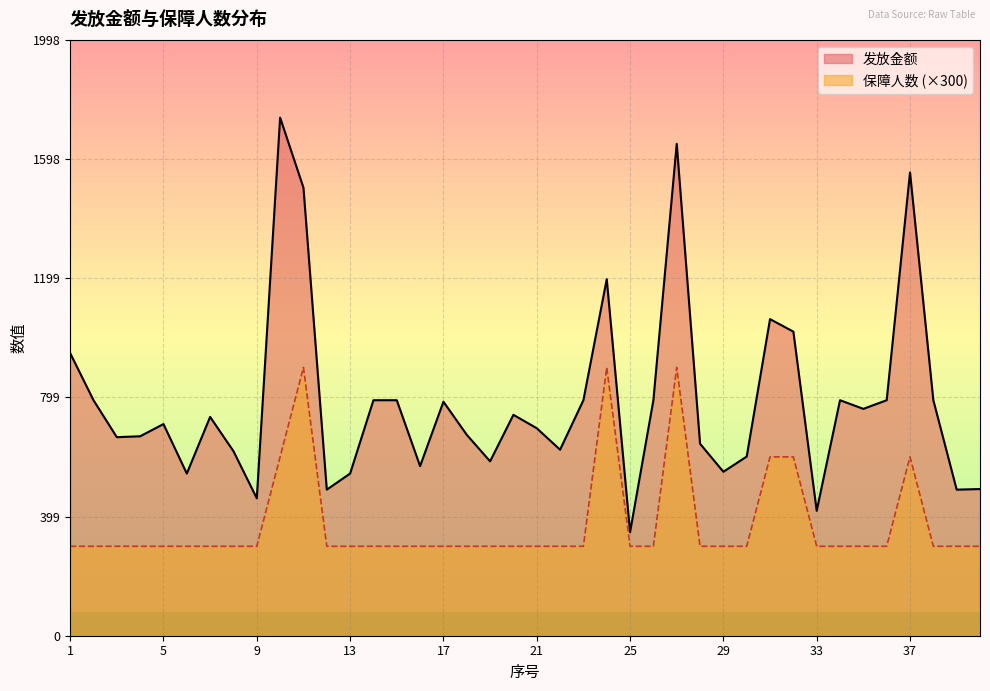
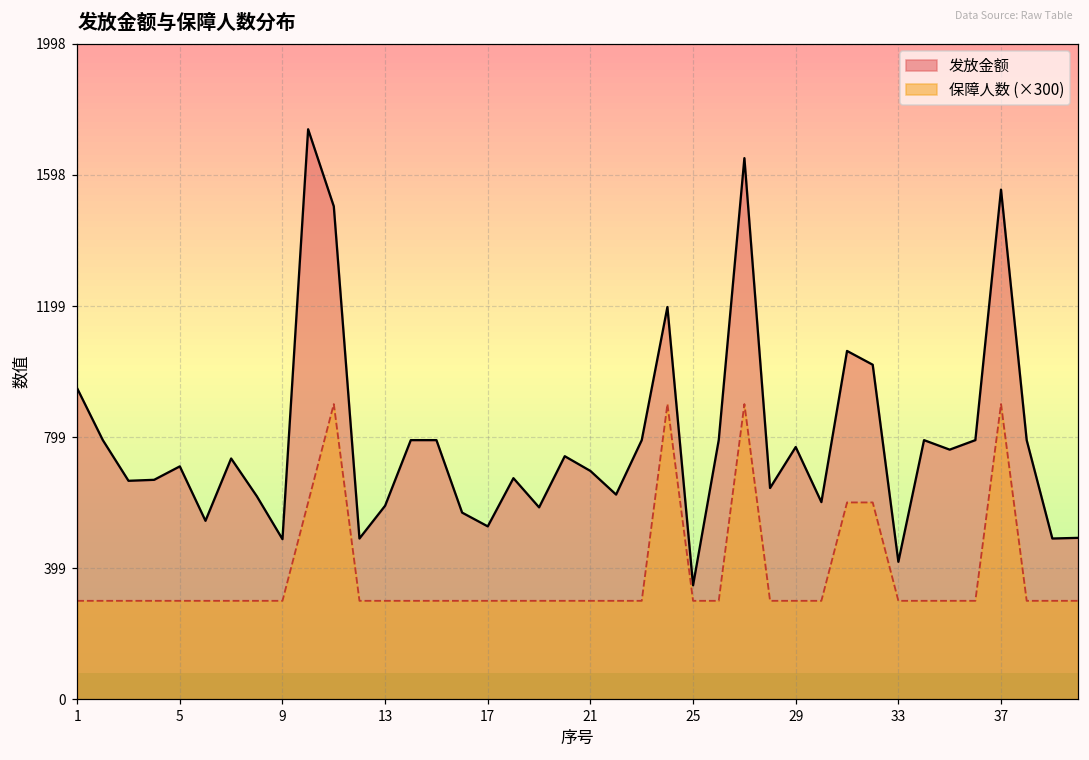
发放金额, 9: 460 -> 490
发放金额, 13: 540 -> 590
发放金额, 17: 790 -> 530
发放金额, 29: 550 -> 770
保障人数 (×300), 37: 600 -> 900
